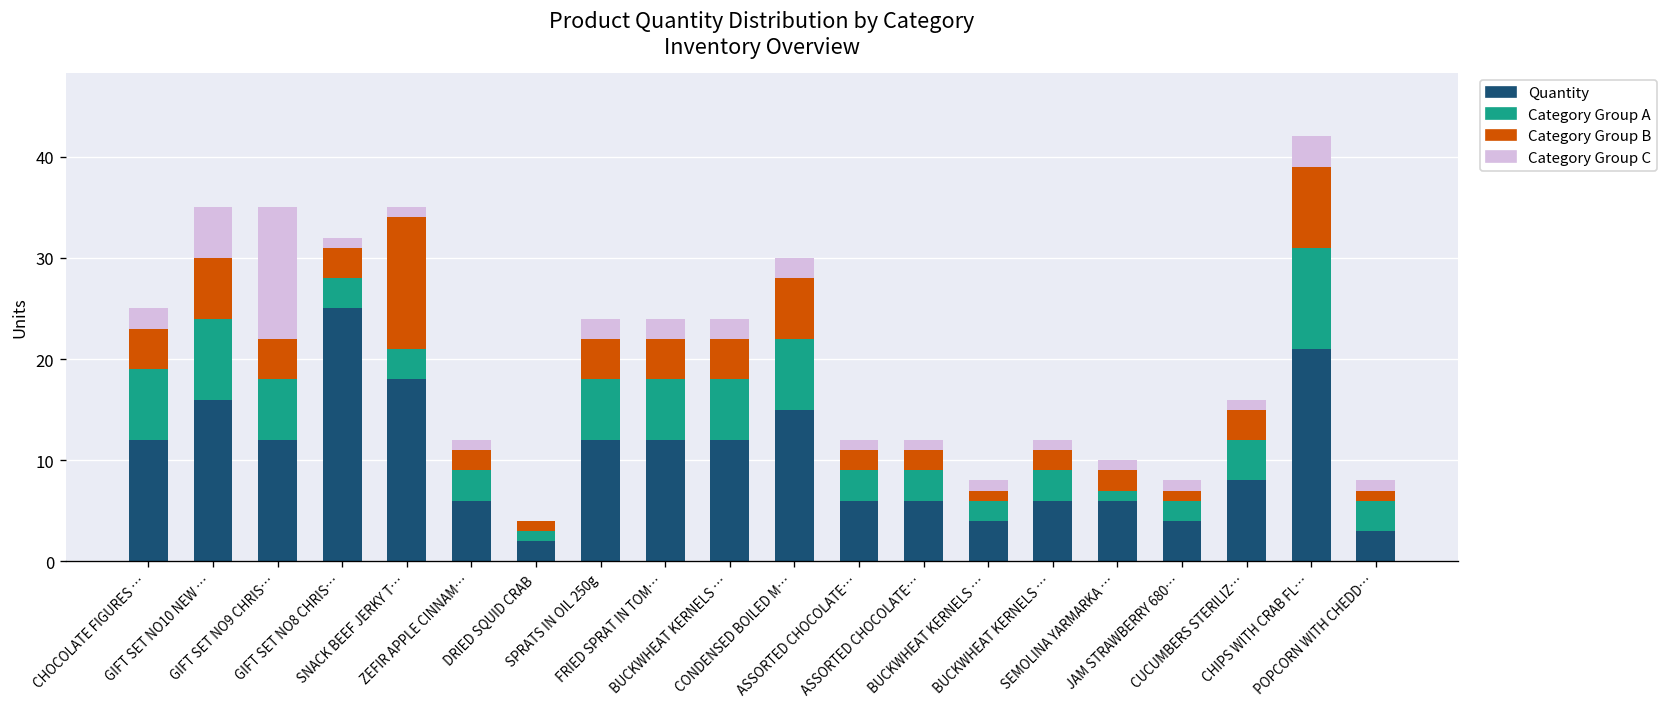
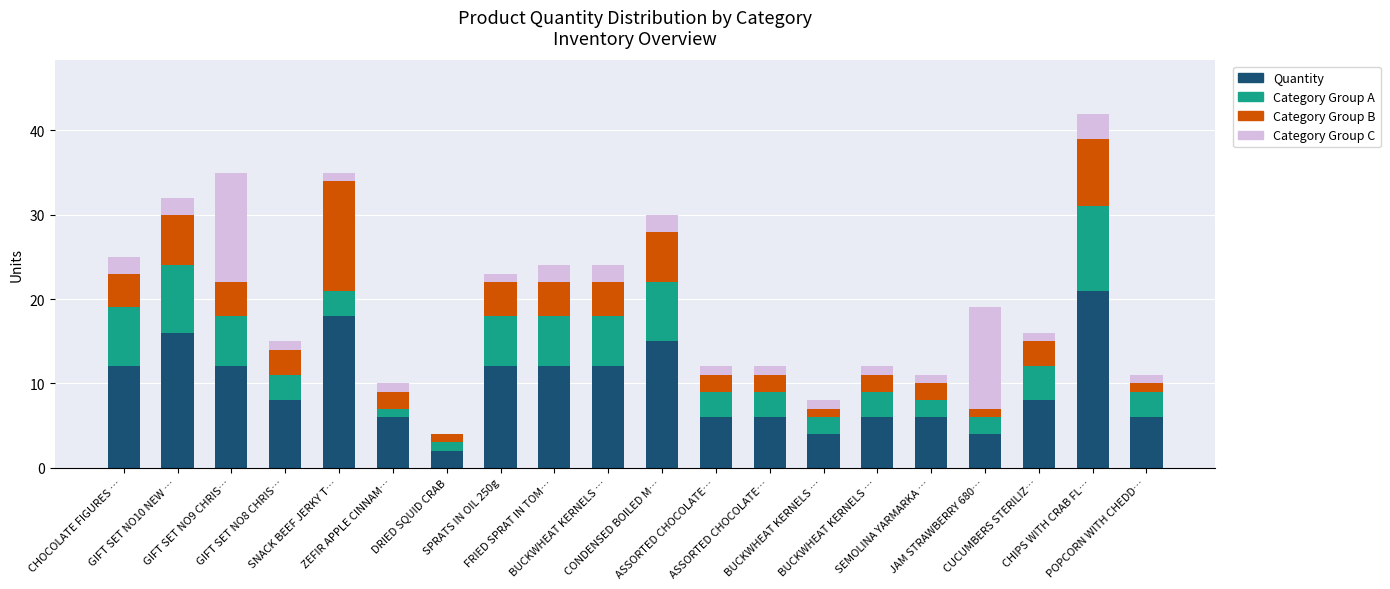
Category Group C, GIFT SET NO10 NEW …: 5 -> 2
Quantity, GIFT SET NO8 CHRIS…: 25 -> 8
Category Group A, ZEFIR APPLE CINNAM…: 3 -> 1
Category Group C, SPRATS IN OIL 250g: 2 -> 1
Category Group A, SEMOLINA YARMARKA …: 1 -> 2
Category Group C, JAM STRAWBERRY 680…: 1 -> 12
Quantity, POPCORN WITH CHEDD…: 3 -> 6
